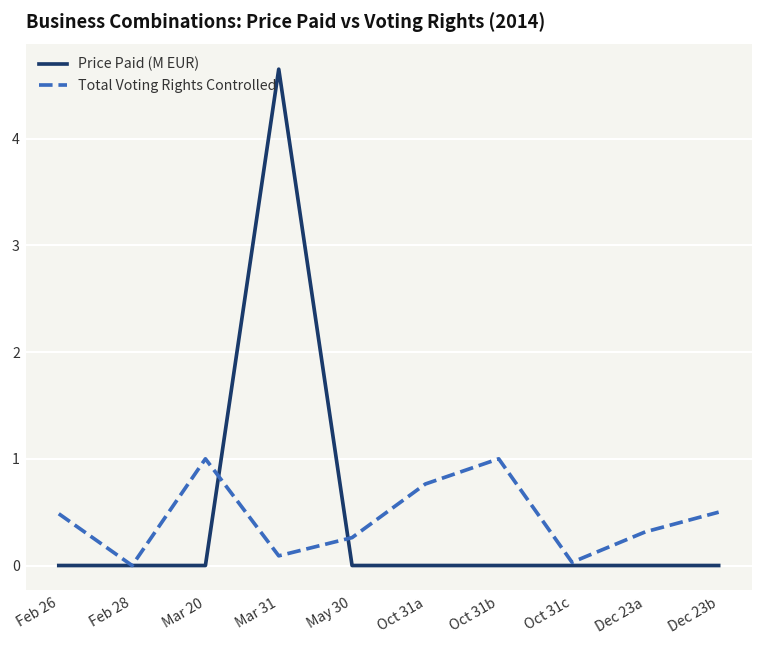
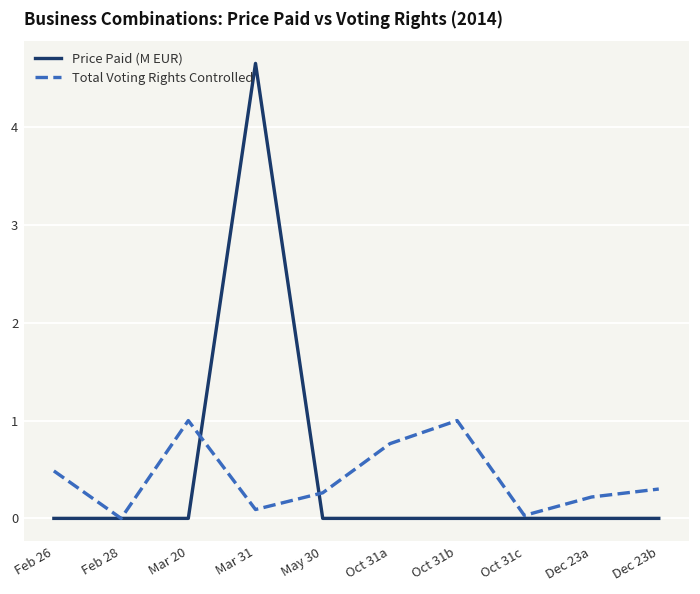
Total Voting Rights Controlled, Dec 23a: 0.3 -> 0.2
Total Voting Rights Controlled, Dec 23b: 0.5 -> 0.3
